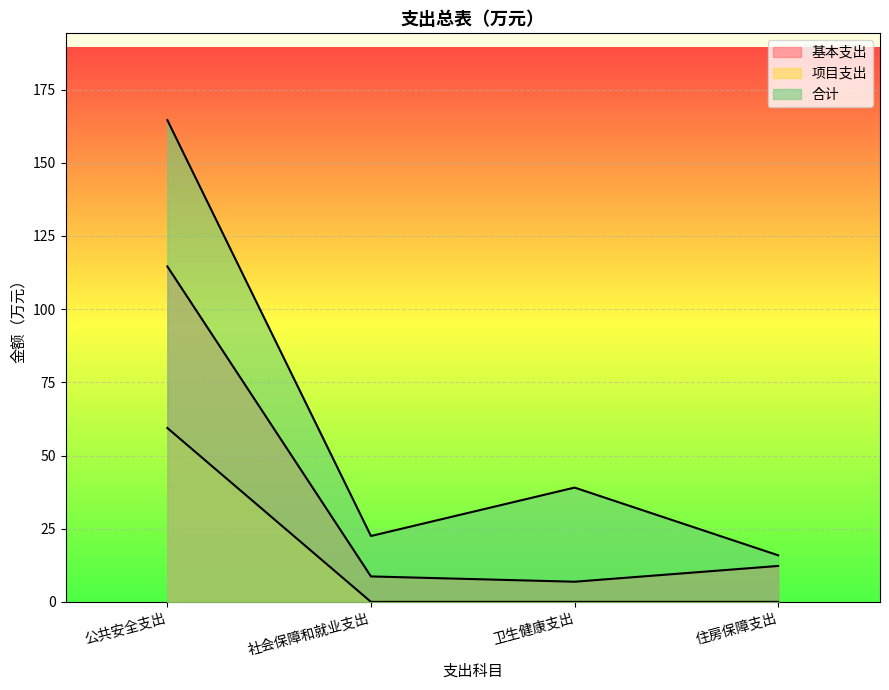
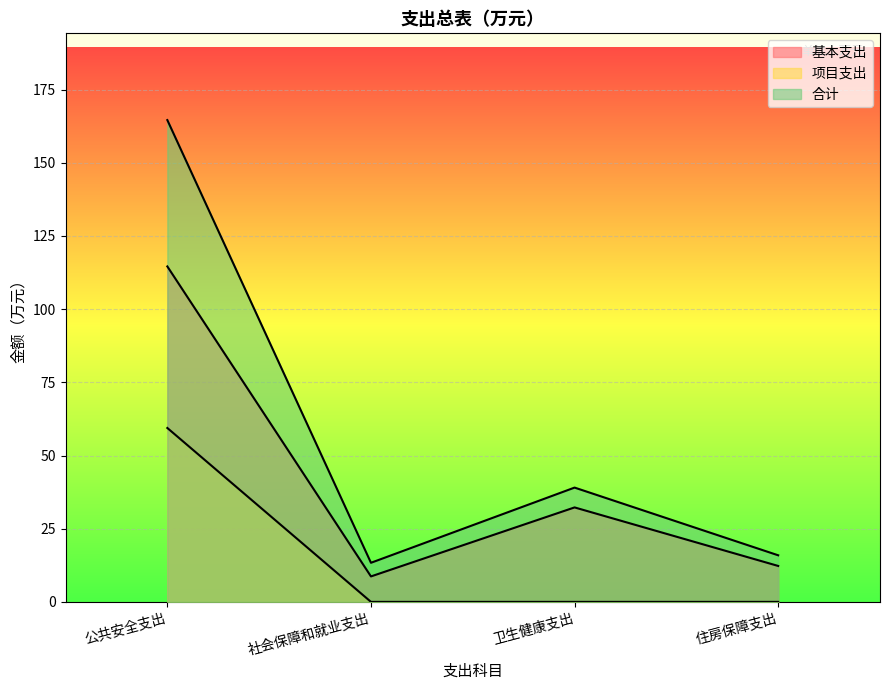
合计, 社会保障和就业支出: 23 -> 13
基本支出, 卫生健康支出: 7 -> 32
